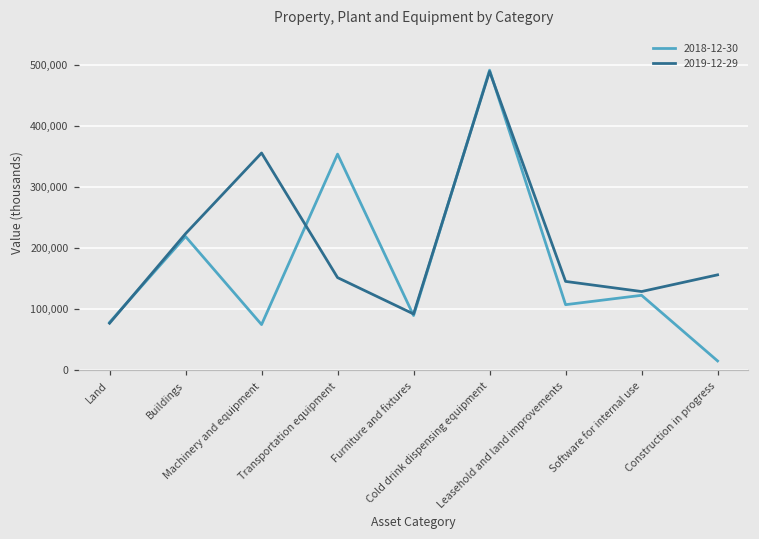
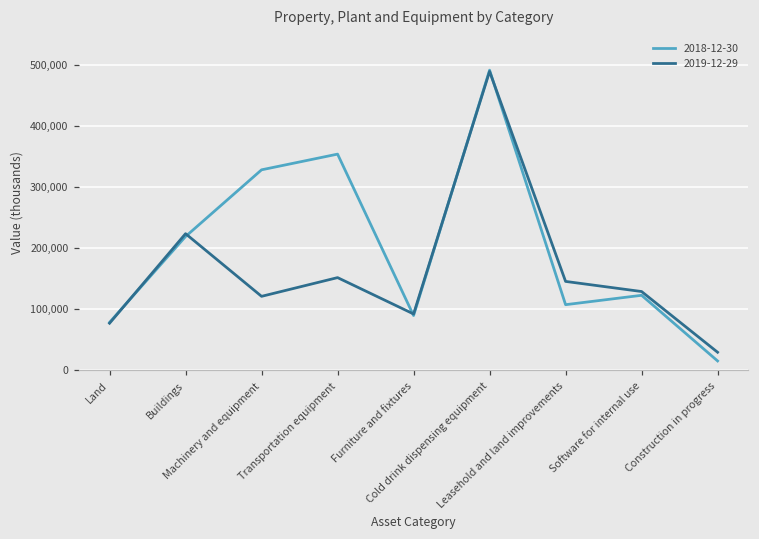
2018-12-30, Machinery and equipment: 70,000 -> 330,000
2019-12-29, Machinery and equipment: 360,000 -> 120,000
2019-12-29, Construction in progress: 160,000 -> 30,000
